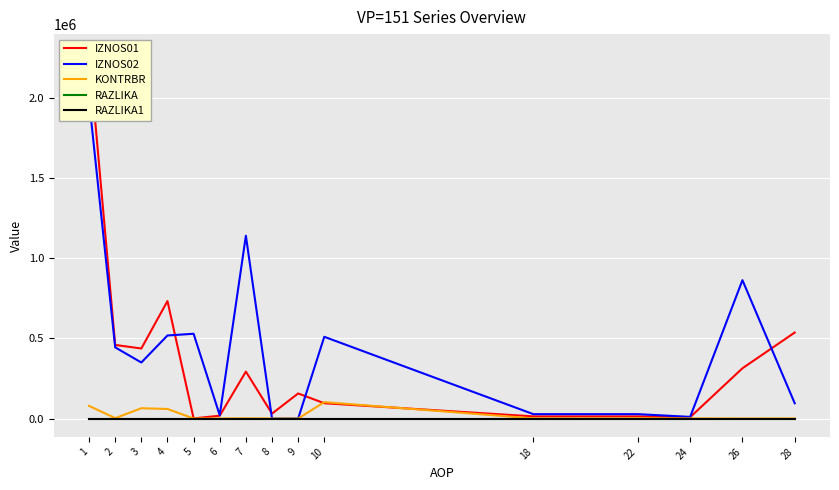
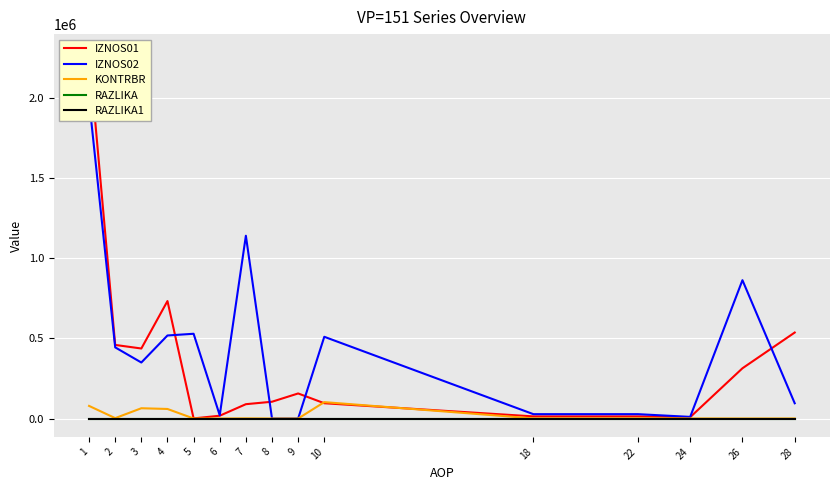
IZNOS01, 7: 290000 -> 90000
IZNOS01, 8: 30000 -> 100000
